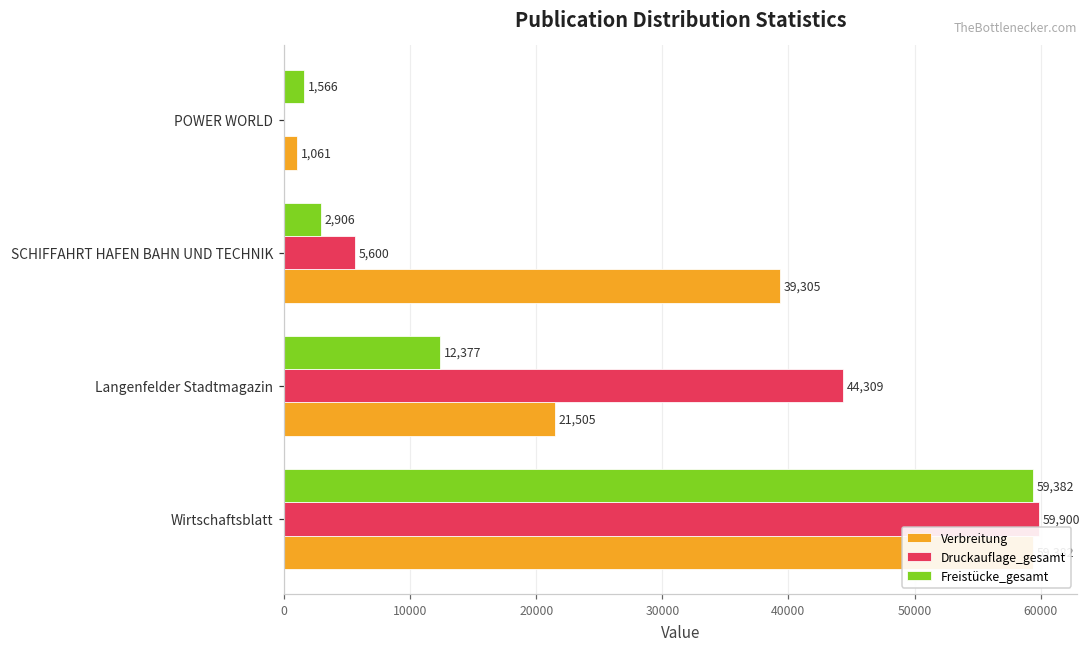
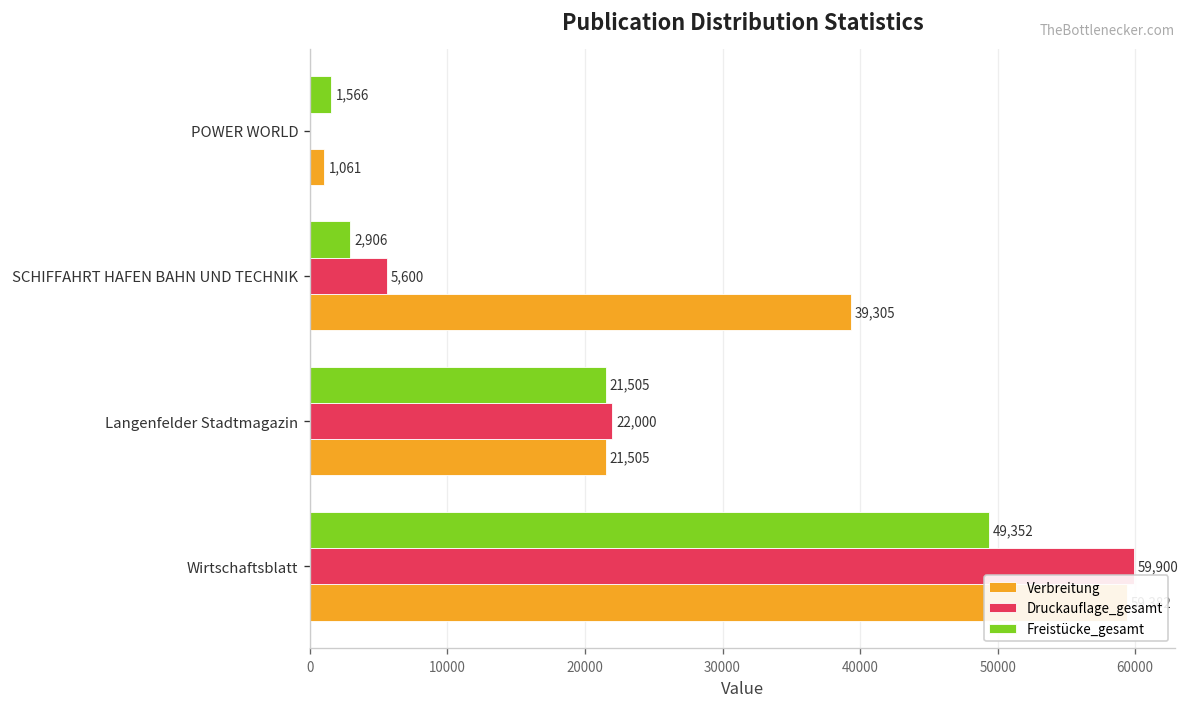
Freistücke_gesamt, Langenfelder Stadtmagazin: 12,377 -> 21,505
Druckauflage_gesamt, Langenfelder Stadtmagazin: 44,309 -> 22,000
Freistücke_gesamt, Wirtschaftsblatt: 59,382 -> 49,352
